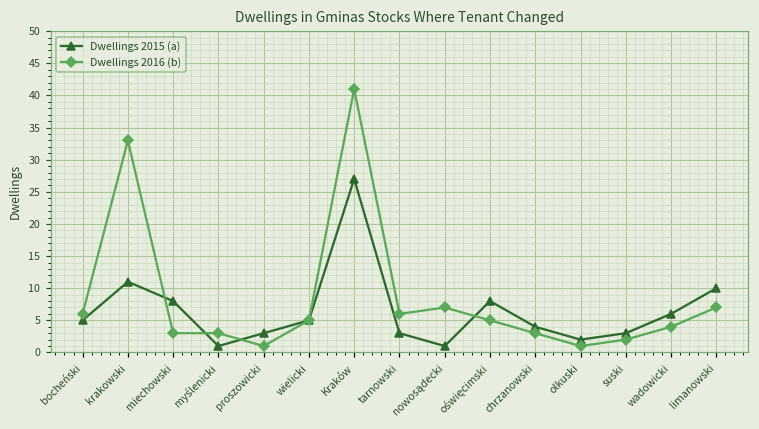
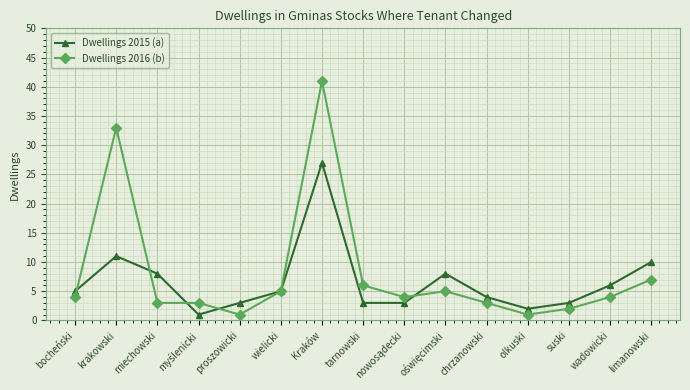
Dwellings 2016 (b), bocheński: 6 -> 4
Dwellings 2015 (a), nowosądecki: 1 -> 3
Dwellings 2016 (b), nowosądecki: 7 -> 4
